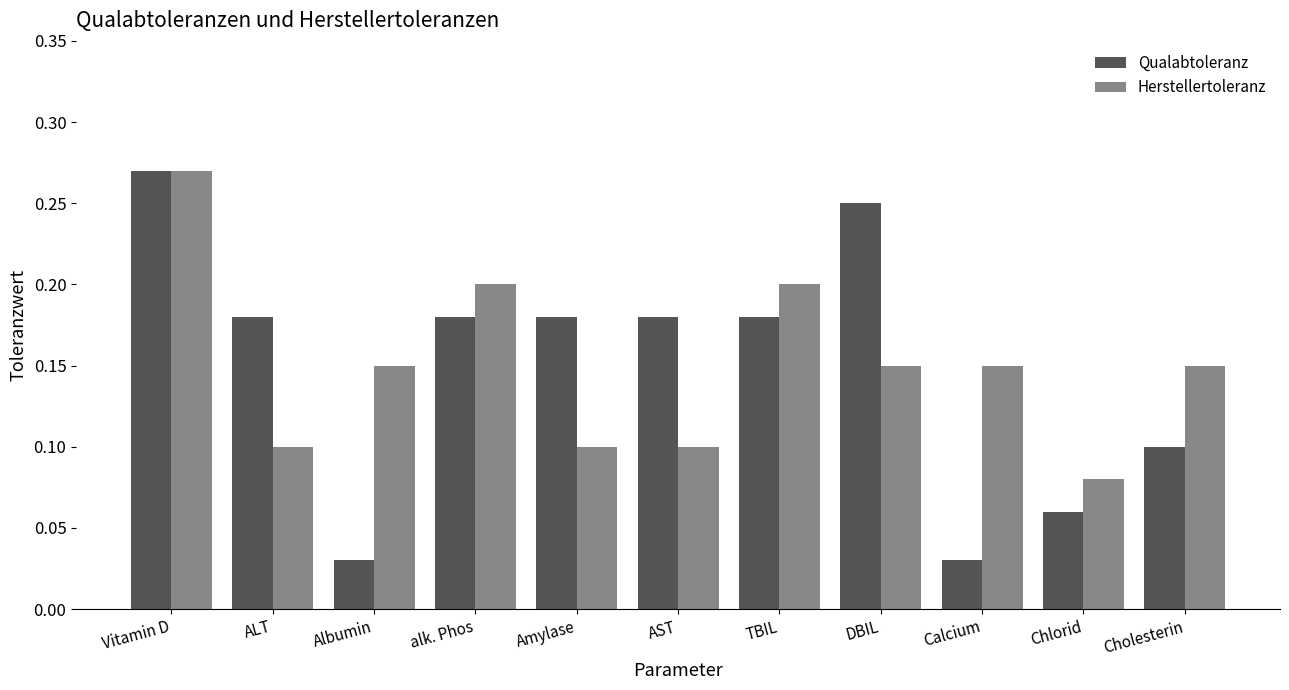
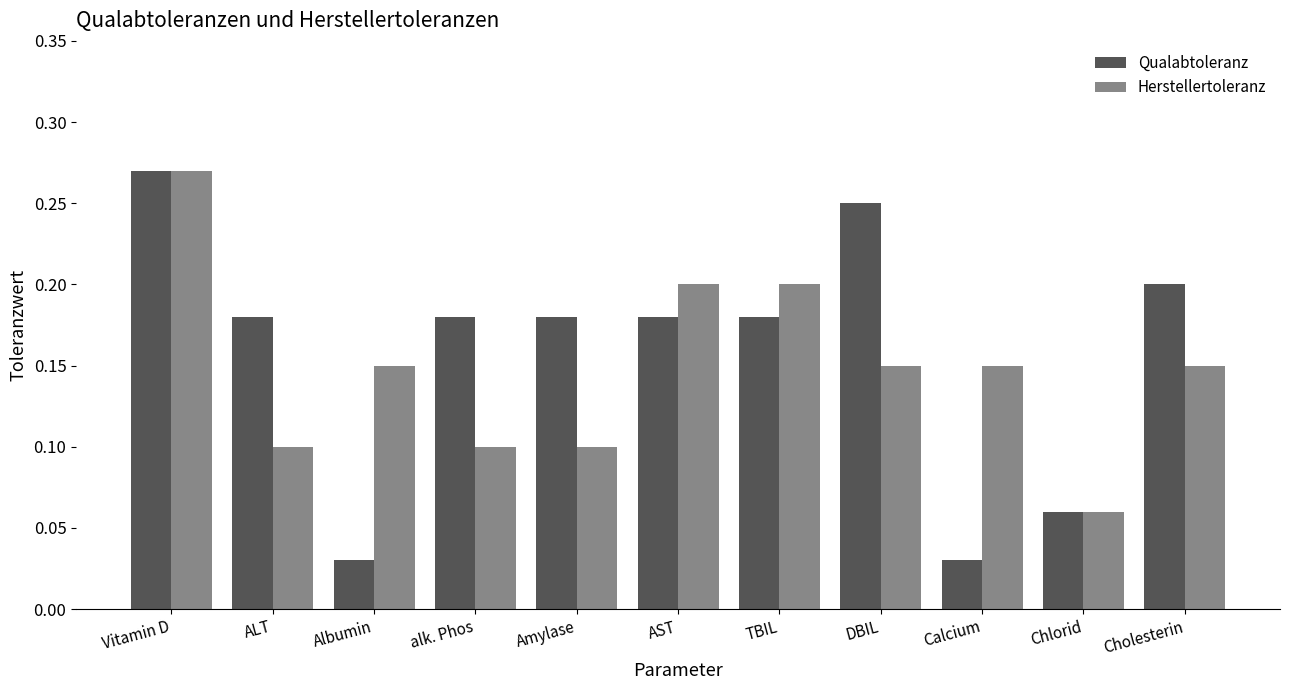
Herstellertoleranz, alk. Phos: 0.2 -> 0.1
Herstellertoleranz, AST: 0.1 -> 0.2
Herstellertoleranz, Chlorid: 0.08 -> 0.06
Qualabtoleranz, Cholesterin: 0.1 -> 0.2
